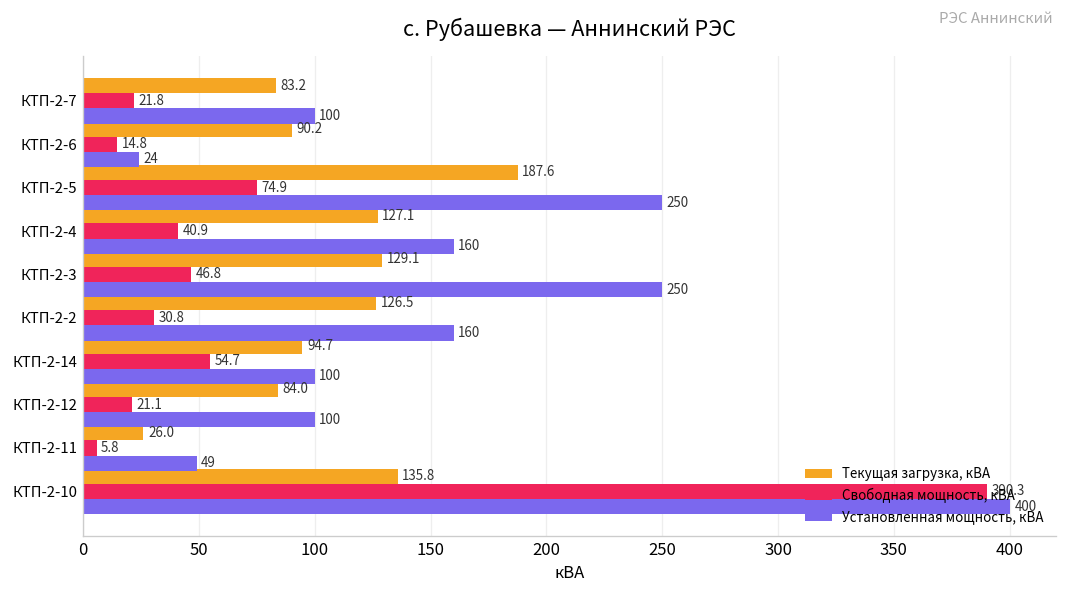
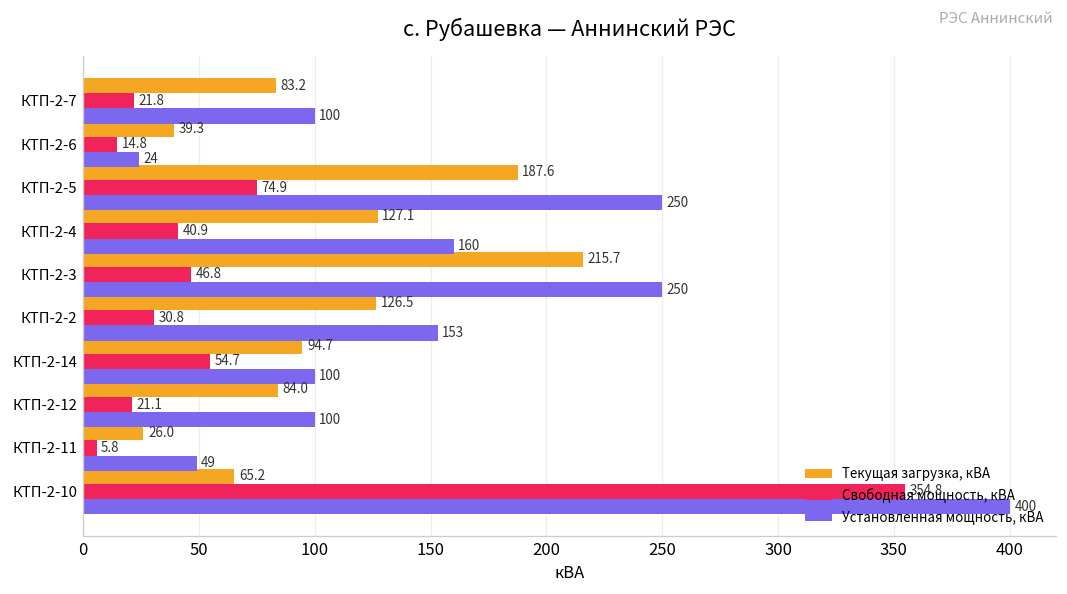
Текущая загрузка, кВА, КТП-2-6: 90.2 -> 39.3
Текущая загрузка, кВА, КТП-2-3: 129.1 -> 215.7
Установленная мощность, кВА, КТП-2-2: 160 -> 153
Текущая загрузка, кВА, КТП-2-10: 135.8 -> 65.2
Свободная мощность, кВА, КТП-2-10: 390.3 -> 354.8
